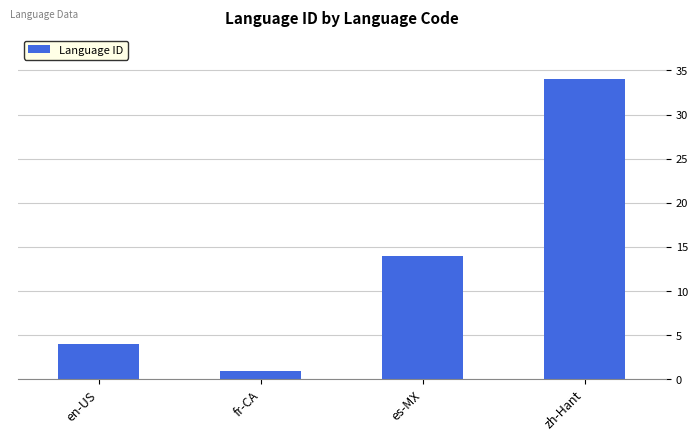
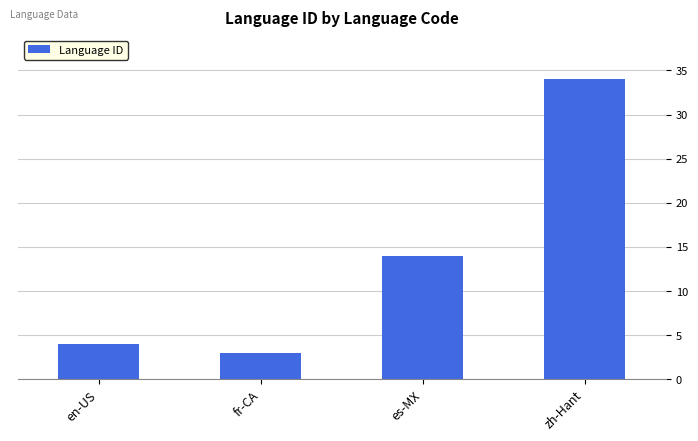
fr-CA: 1 -> 3
